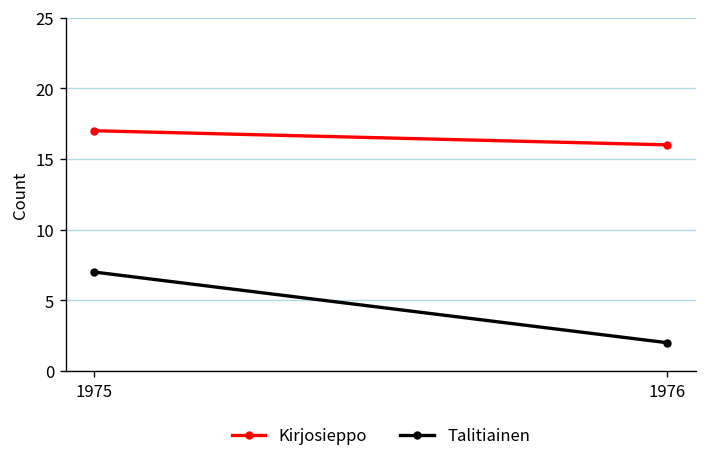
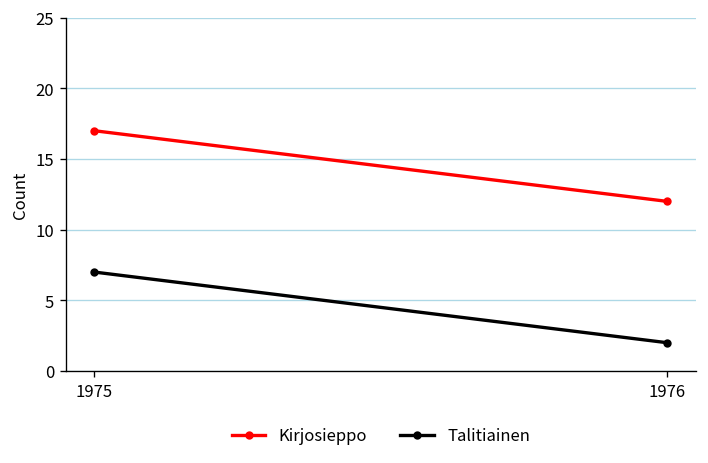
Kirjosieppo, 1976: 16 -> 12
